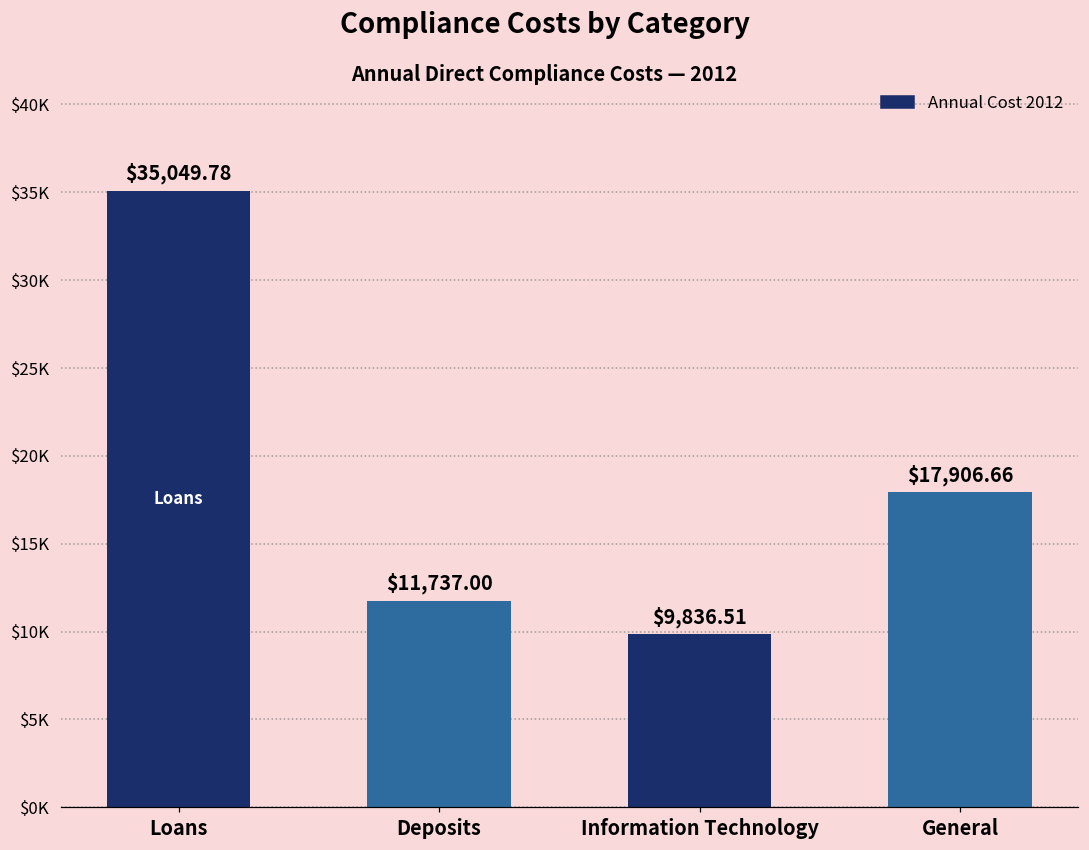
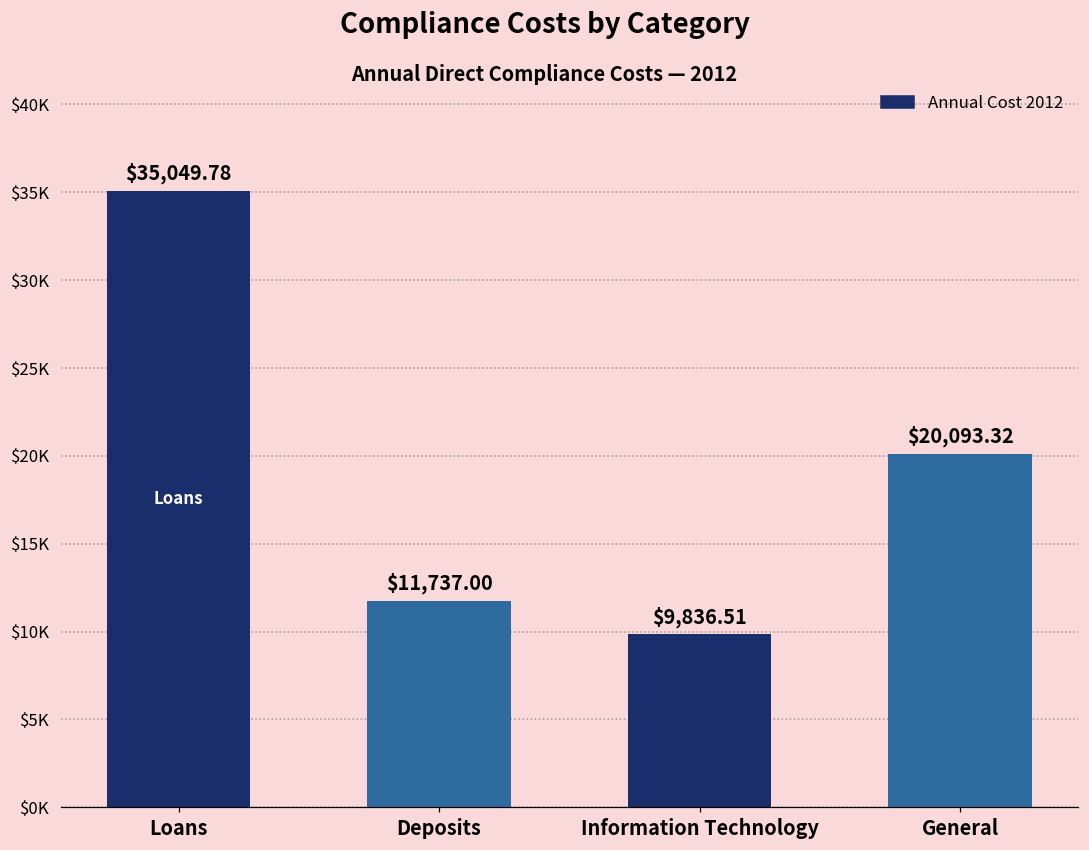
General: $17,906.66 -> $20,093.32
